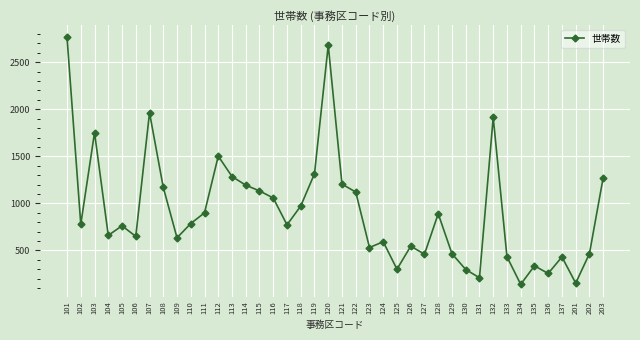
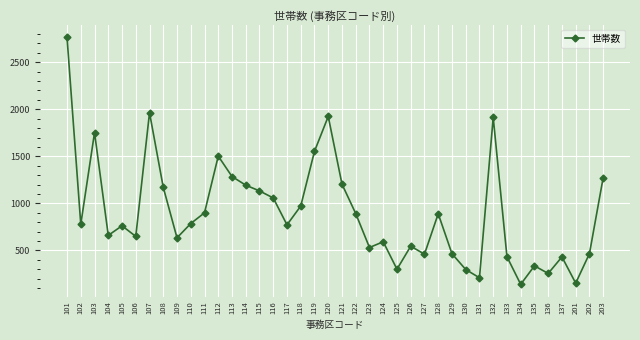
119: 1300 -> 1600
120: 2700 -> 1900
122: 1100 -> 900
